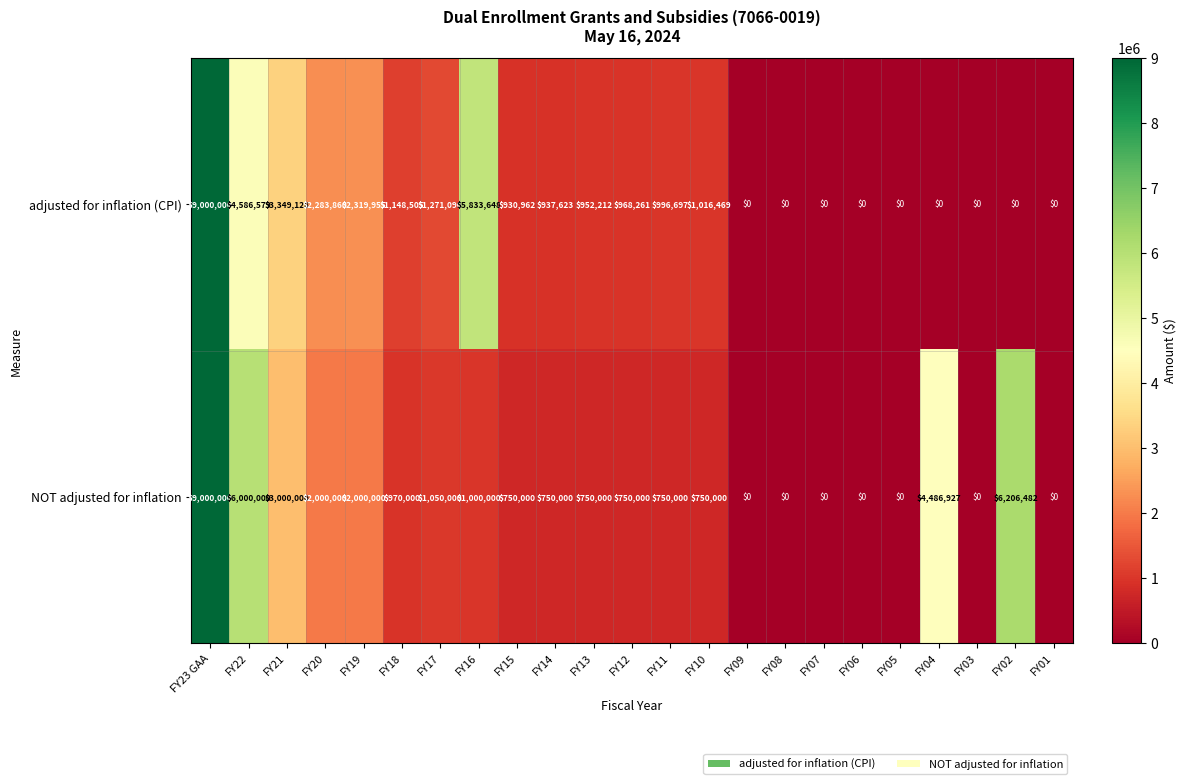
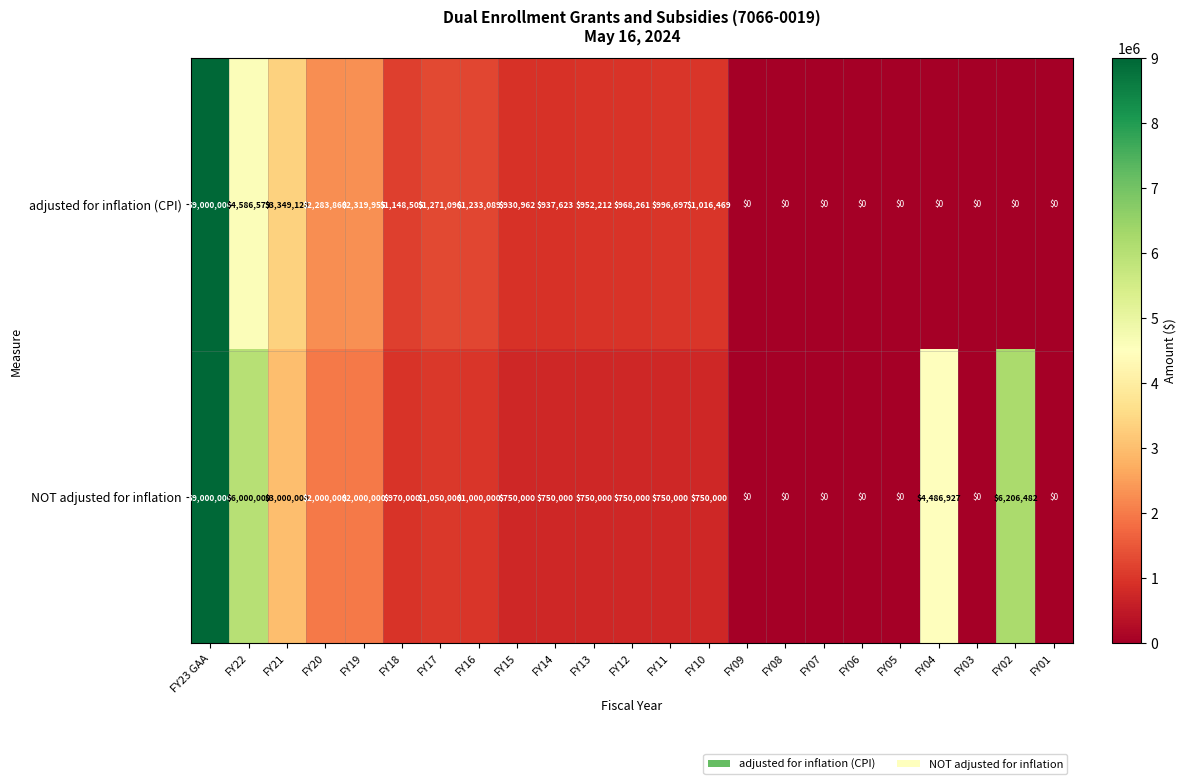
adjusted for inflation (CPI), FY16: $5,833,648 -> $1,233,089
